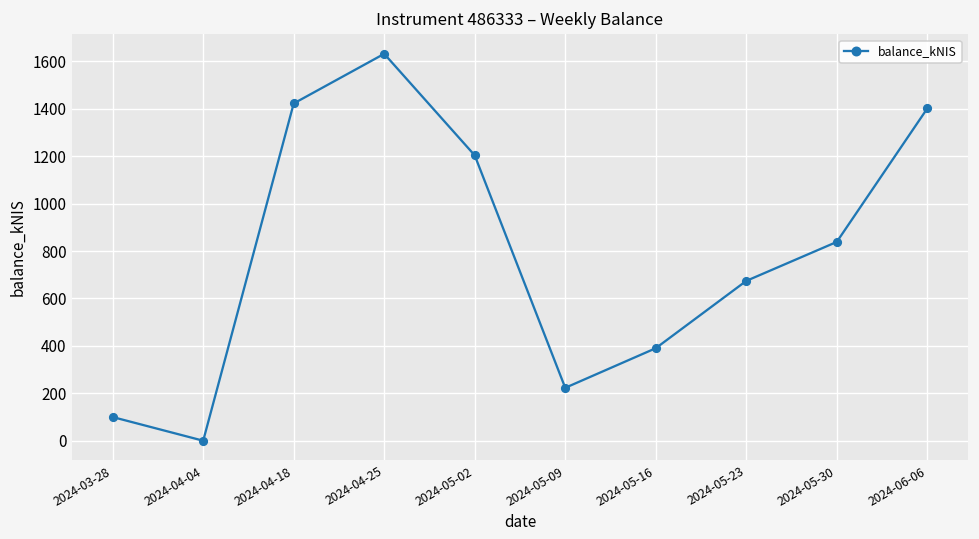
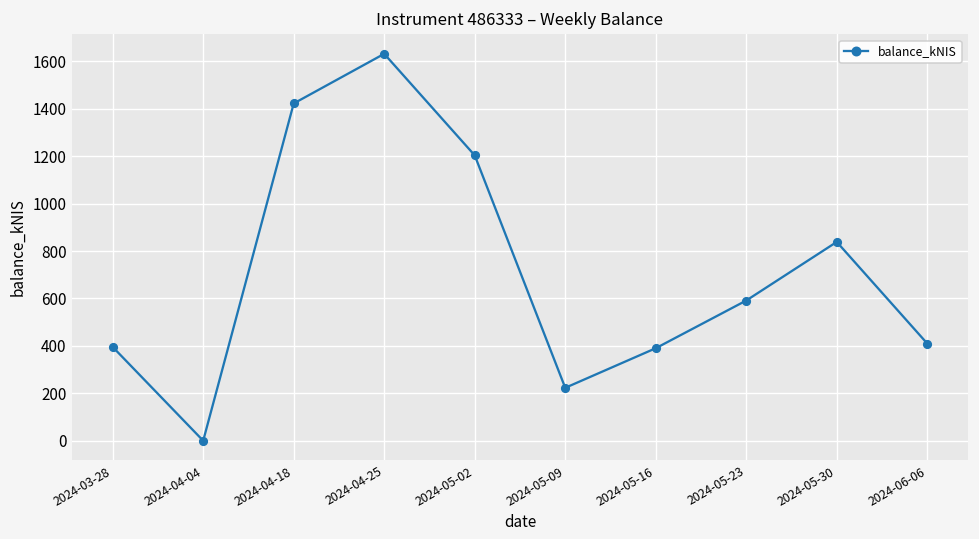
2024-03-28: 100 -> 400
2024-05-23: 670 -> 590
2024-06-06: 1400 -> 410
